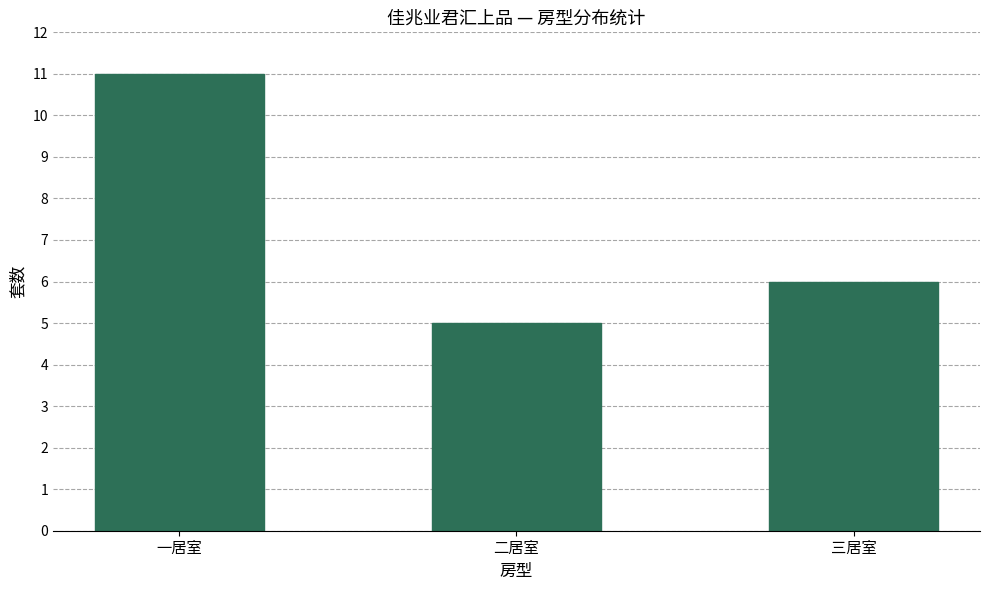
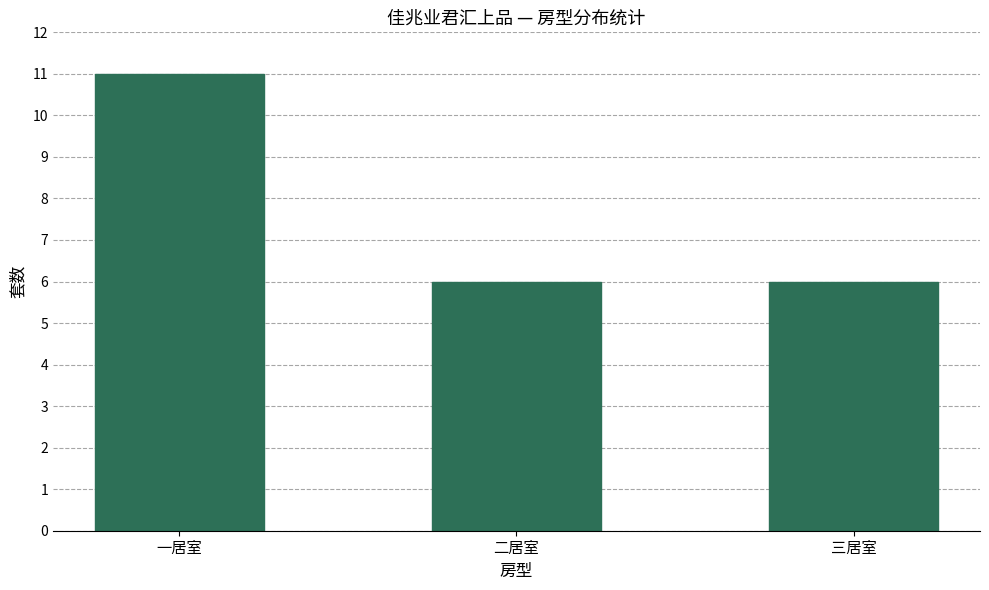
二居室: 5 -> 6
